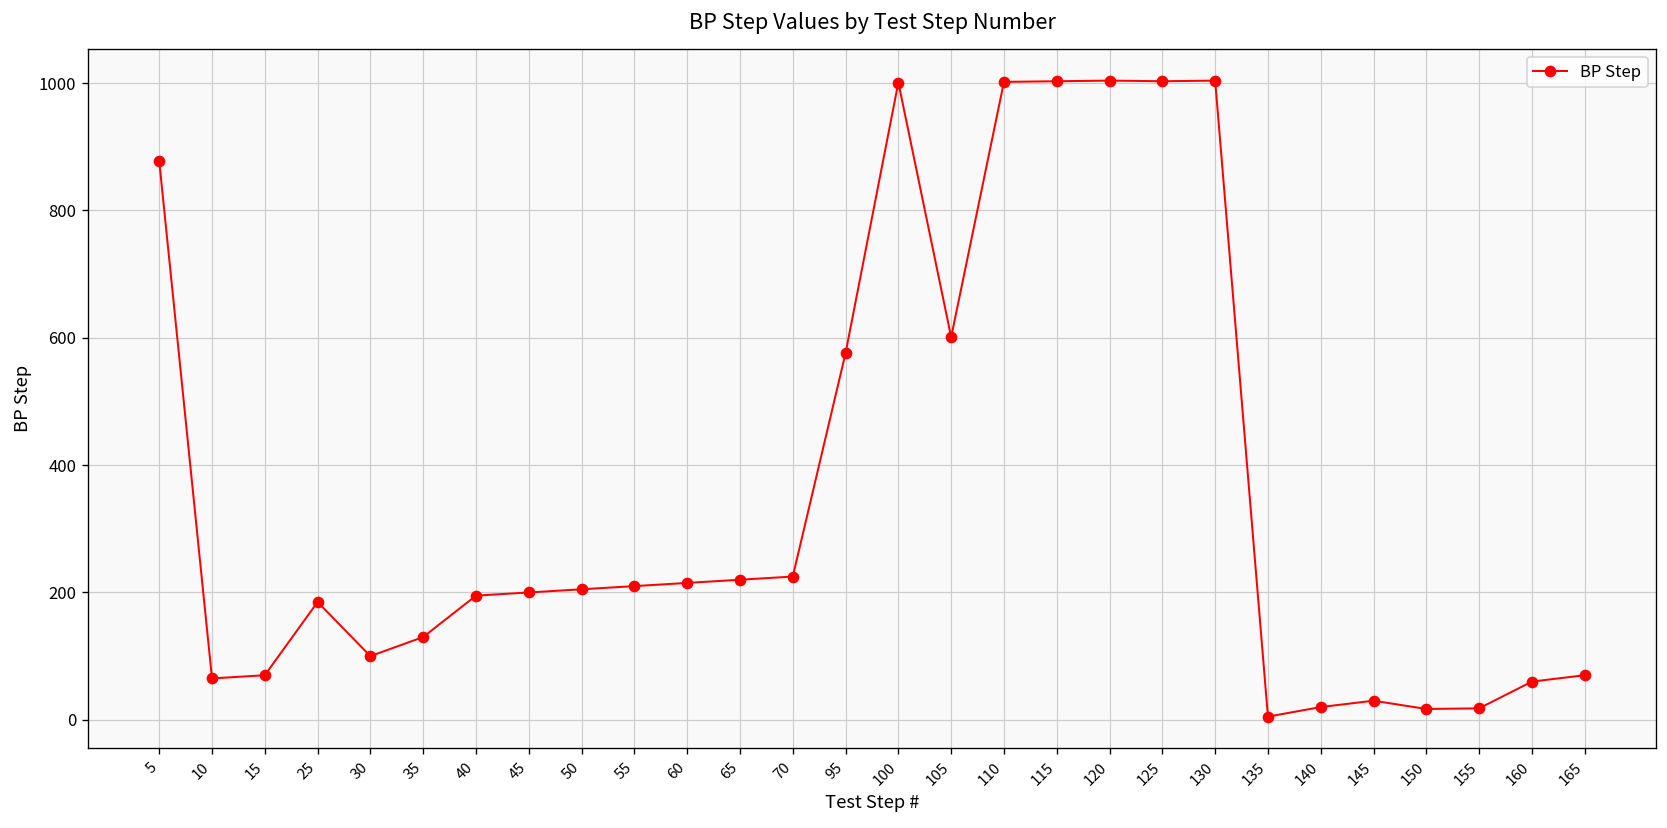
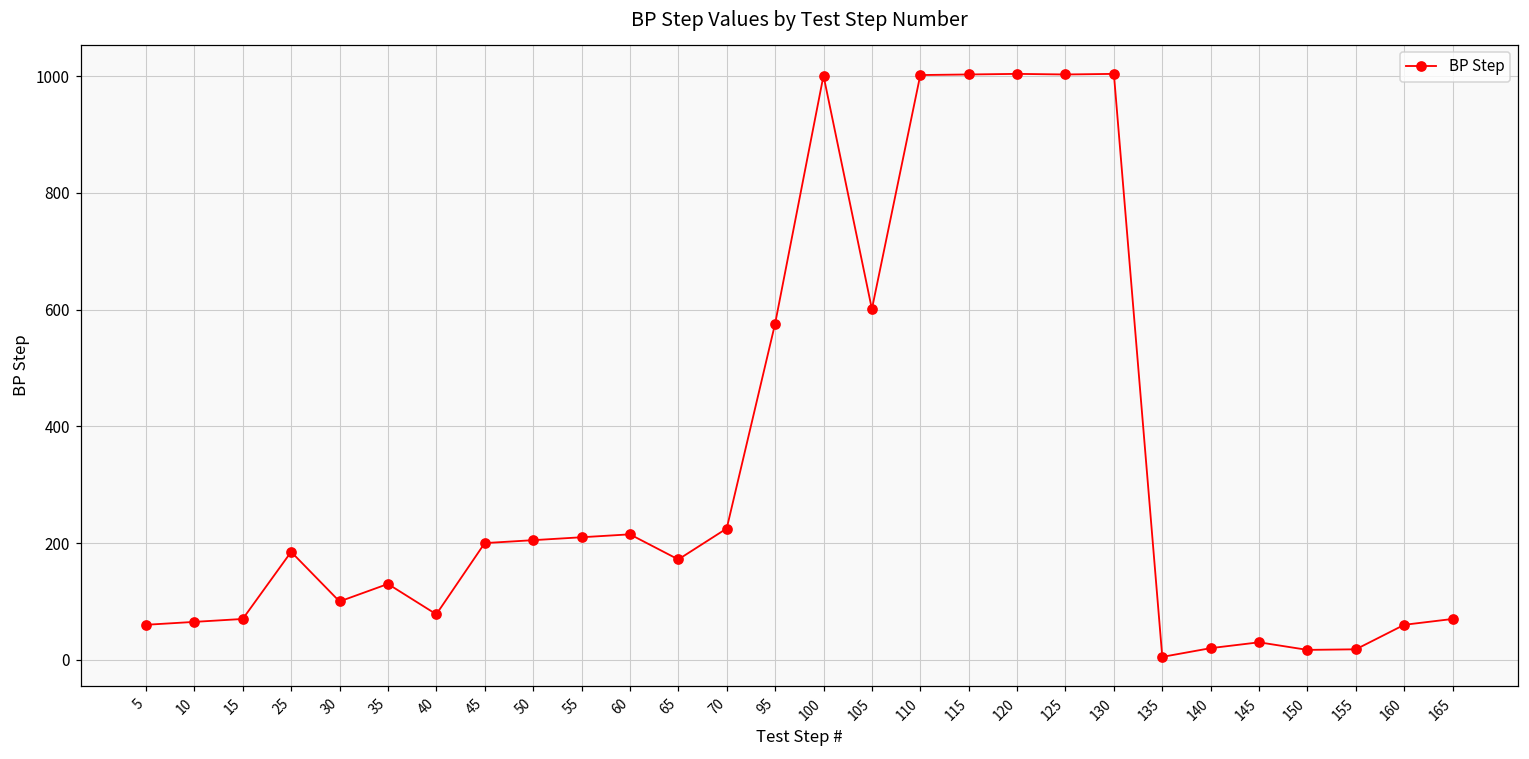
5: 880 -> 60
40: 200 -> 80
65: 220 -> 170
